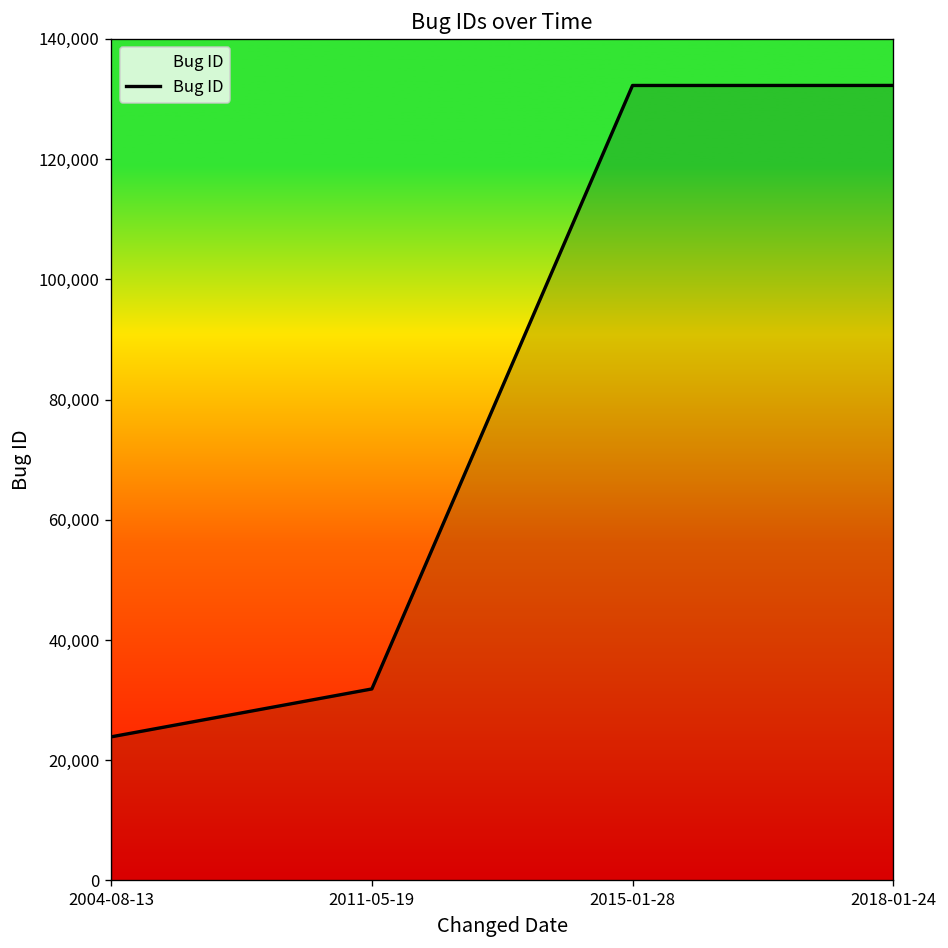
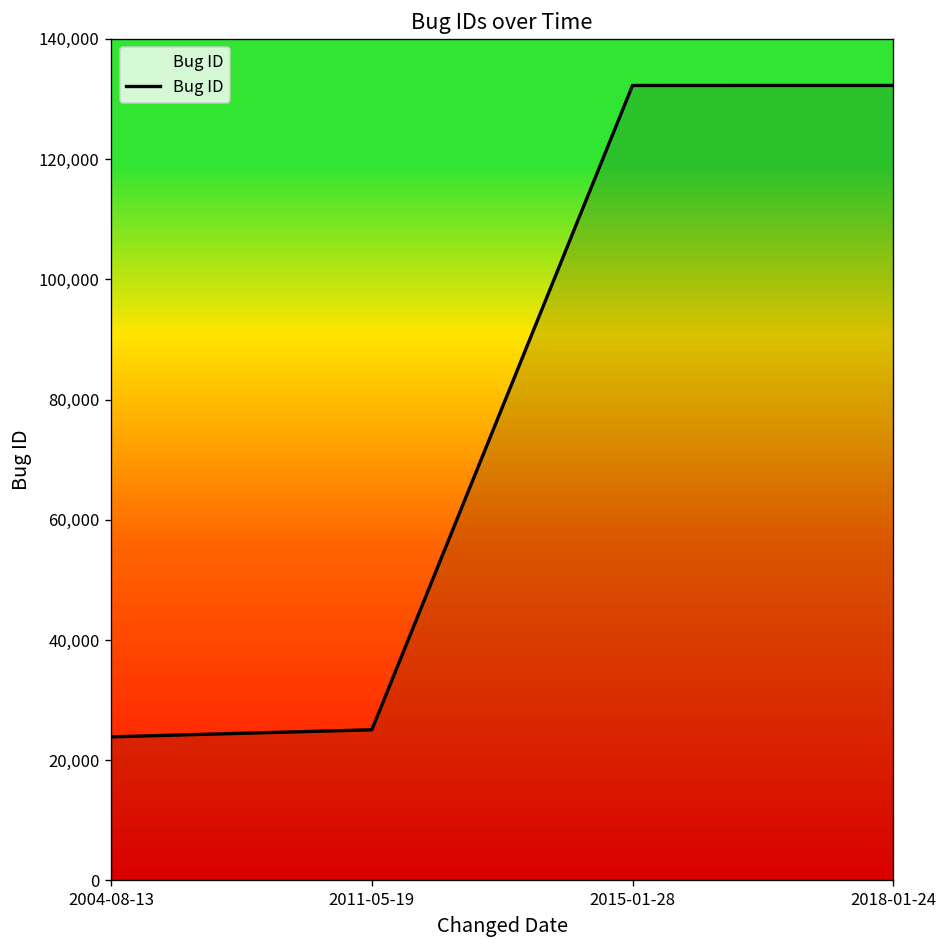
2011-05-19: 32,000 -> 25,000
